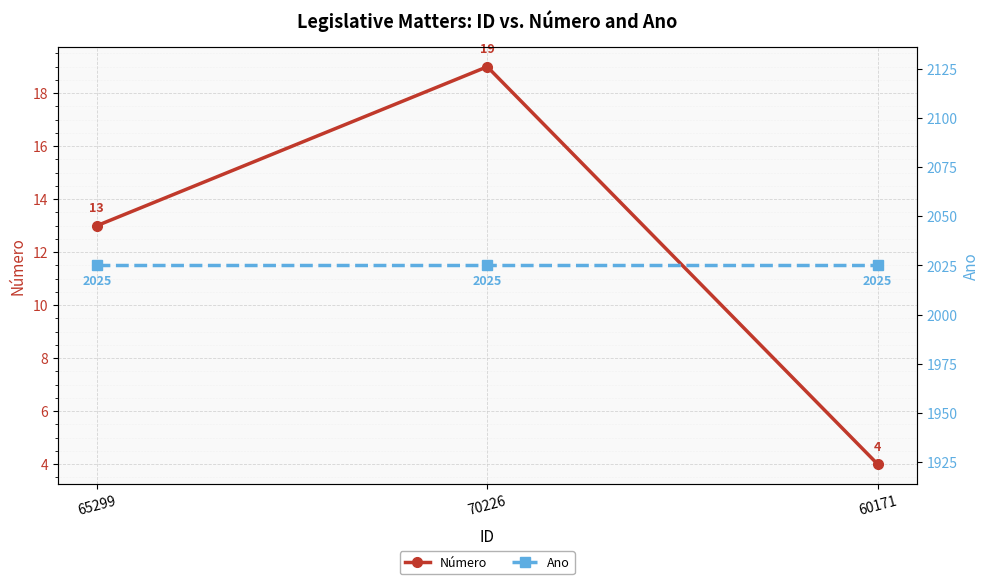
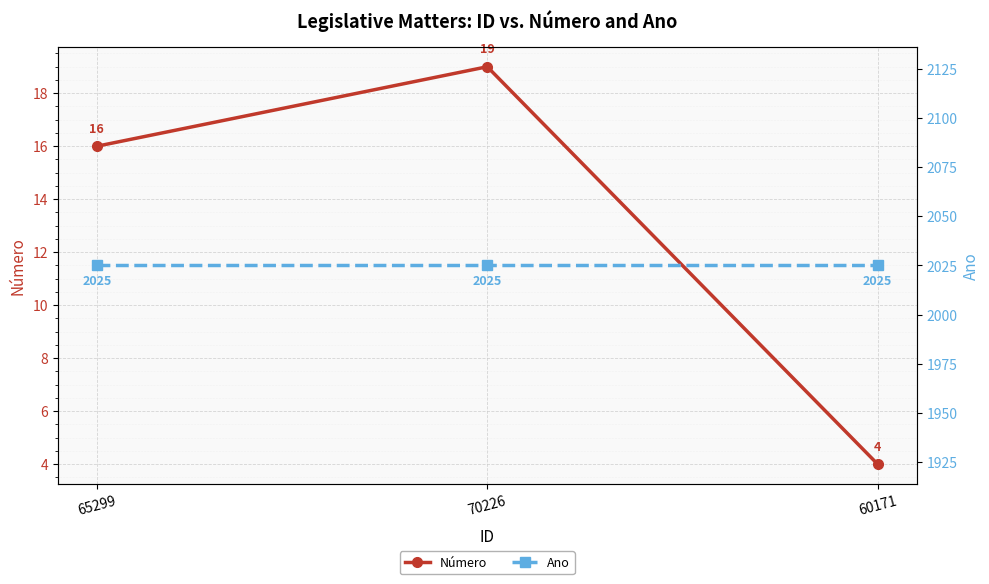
Número, 65299: 13 -> 16
